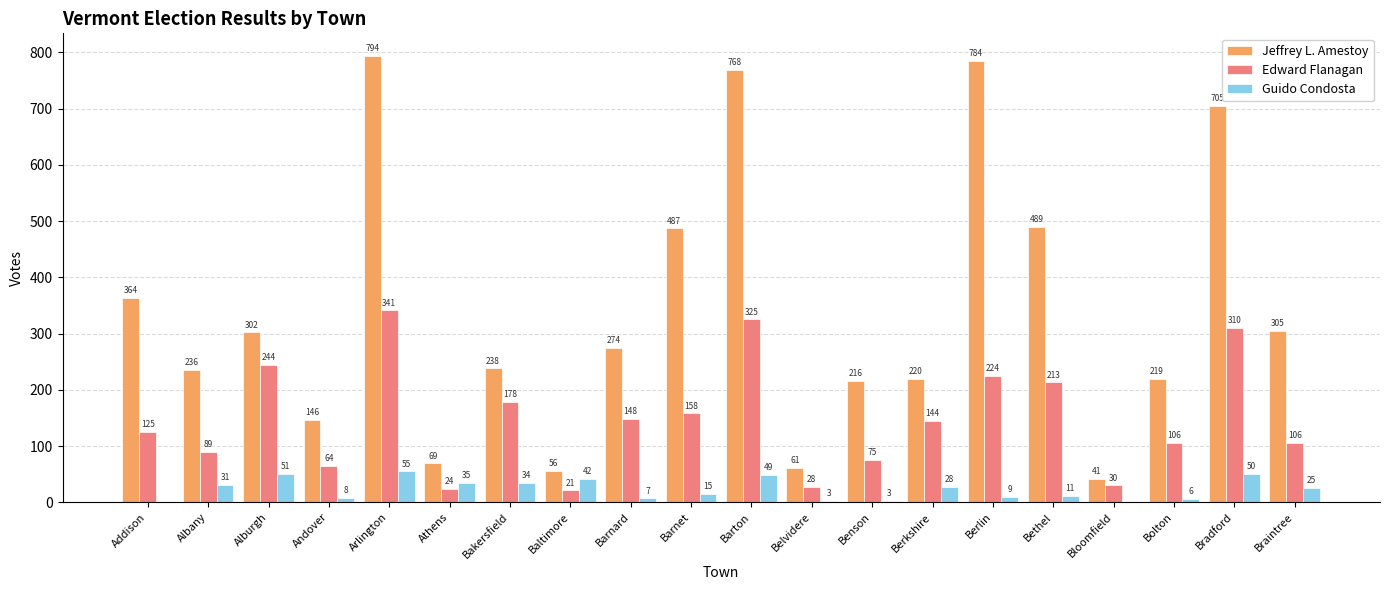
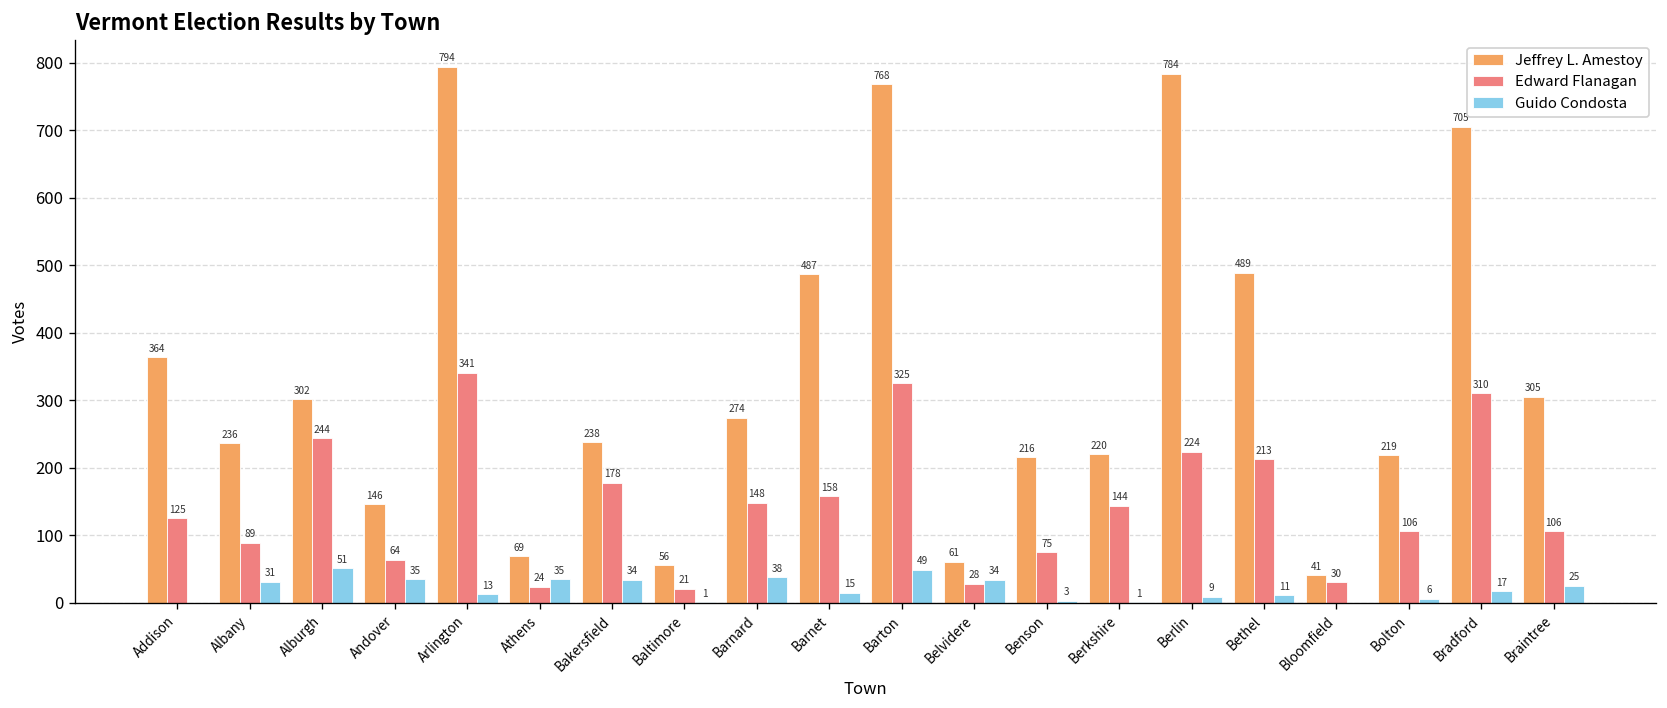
Guido Condosta, Andover: 8 -> 35
Guido Condosta, Arlington: 55 -> 13
Guido Condosta, Baltimore: 42 -> 1
Guido Condosta, Barnard: 7 -> 38
Guido Condosta, Belvidere: 3 -> 34
Guido Condosta, Berkshire: 28 -> 1
Guido Condosta, Bradford: 50 -> 17
